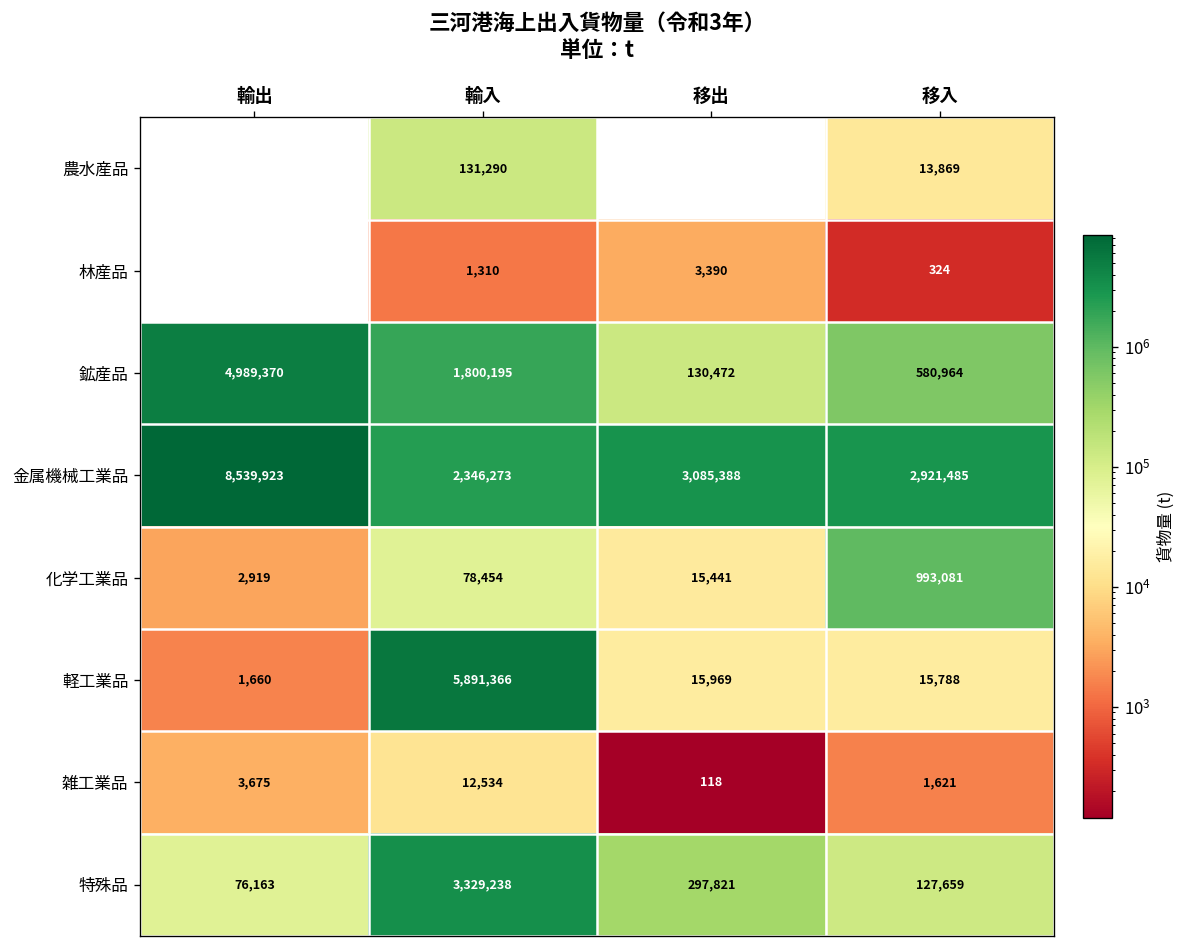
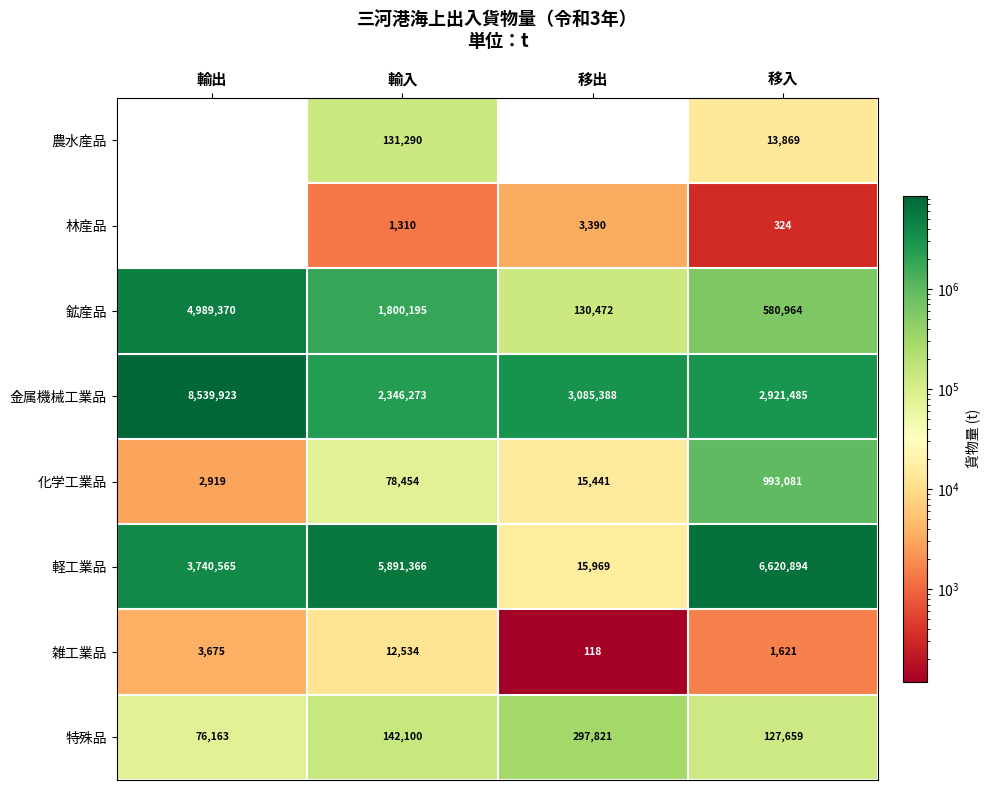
軽工業品, 輸出: 1,660 -> 3,740,565
軽工業品, 移入: 15,788 -> 6,620,894
特殊品, 輸入: 3,329,238 -> 142,100
